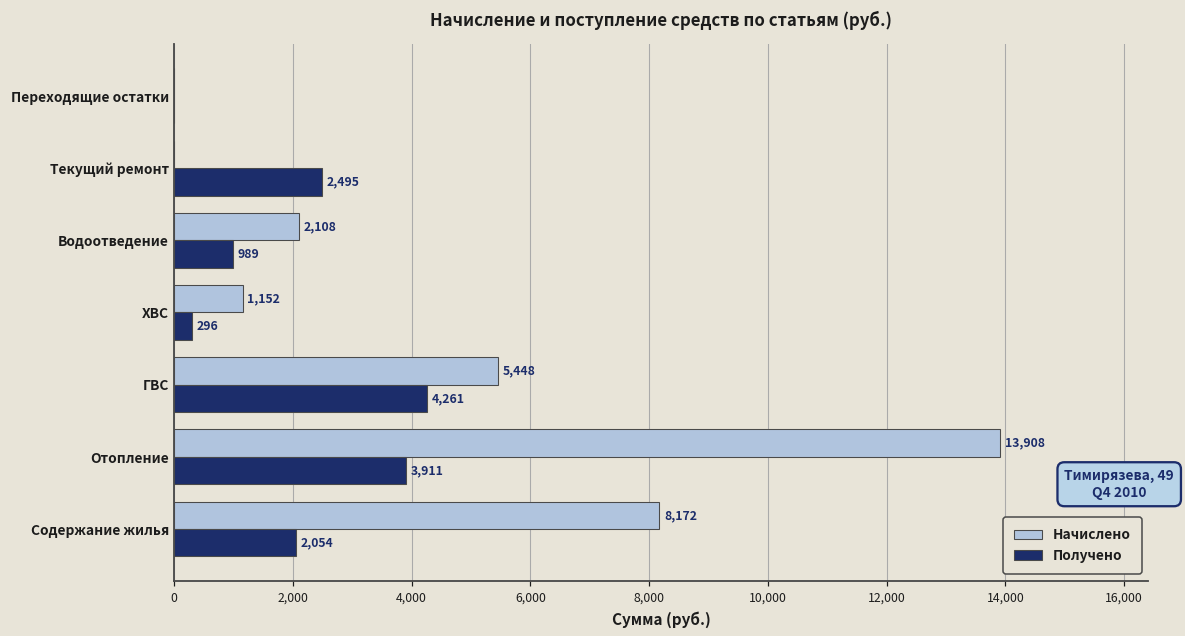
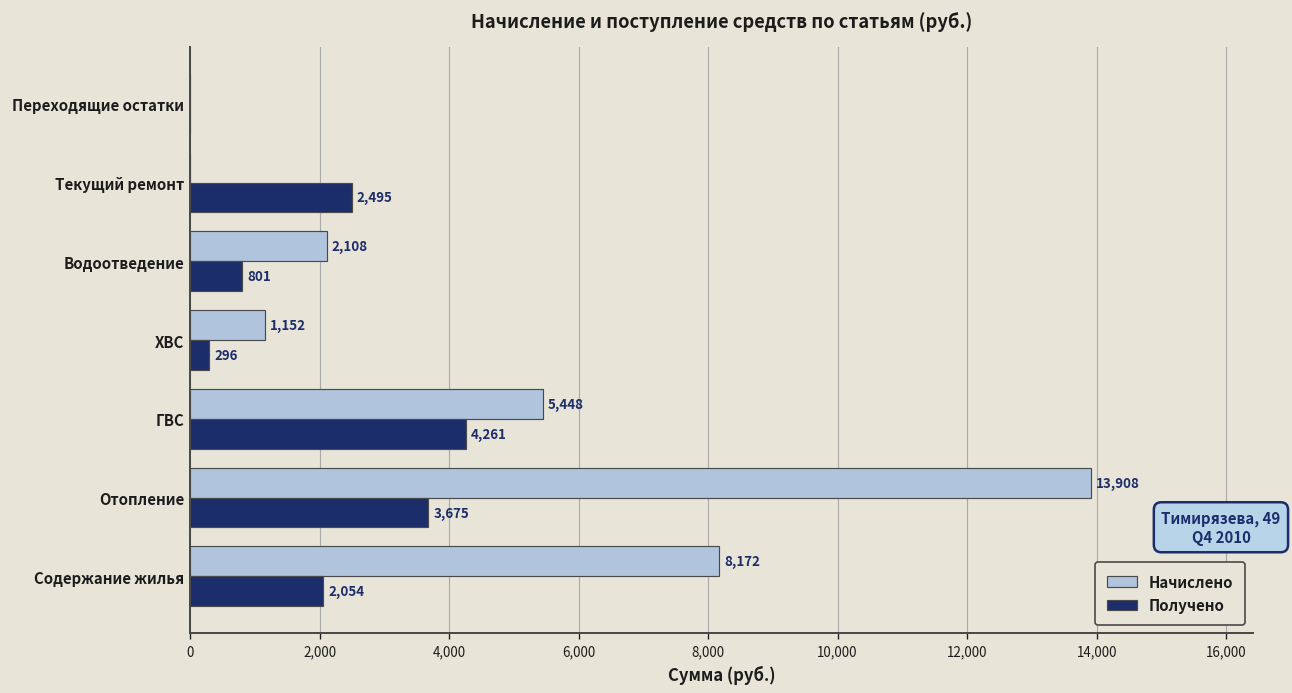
Получено, Водоотведение: 989 -> 801
Получено, Отопление: 3,911 -> 3,675
